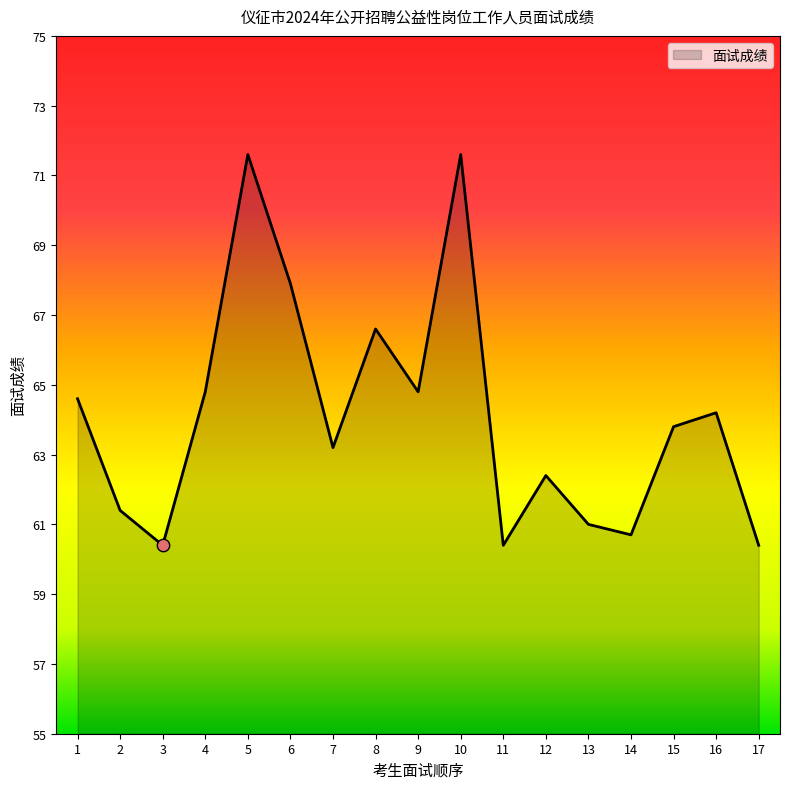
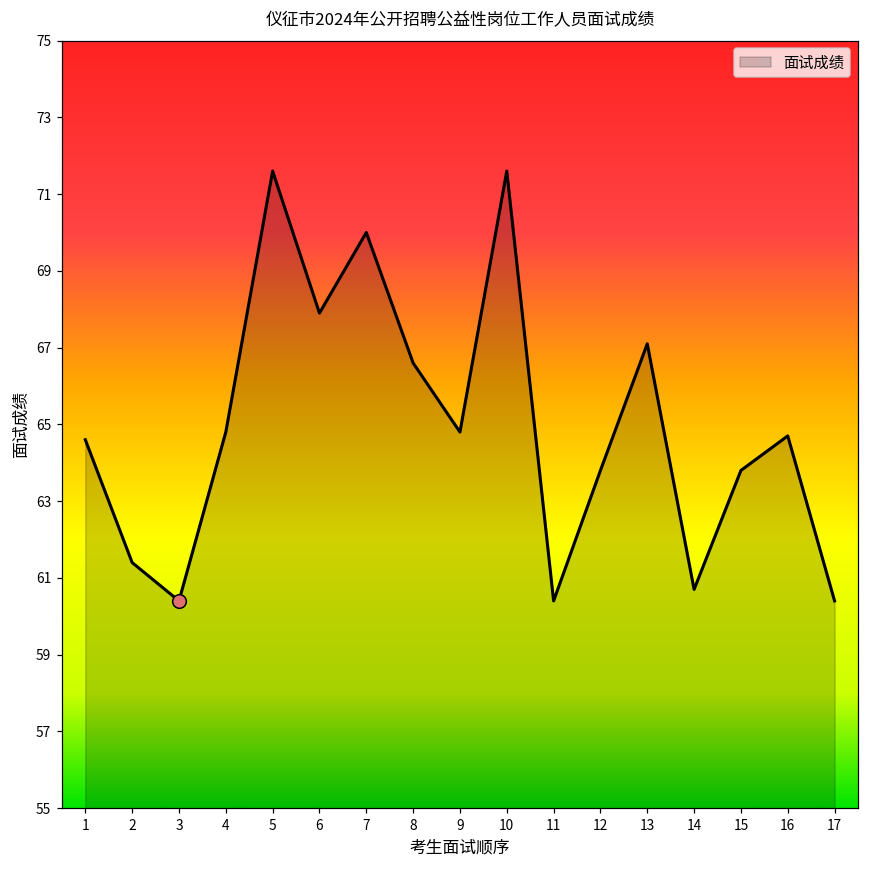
面试成绩, 7: 63.2 -> 70.0
面试成绩, 12: 62.4 -> 63.8
面试成绩, 13: 61.0 -> 67.1
面试成绩, 16: 64.2 -> 64.7
